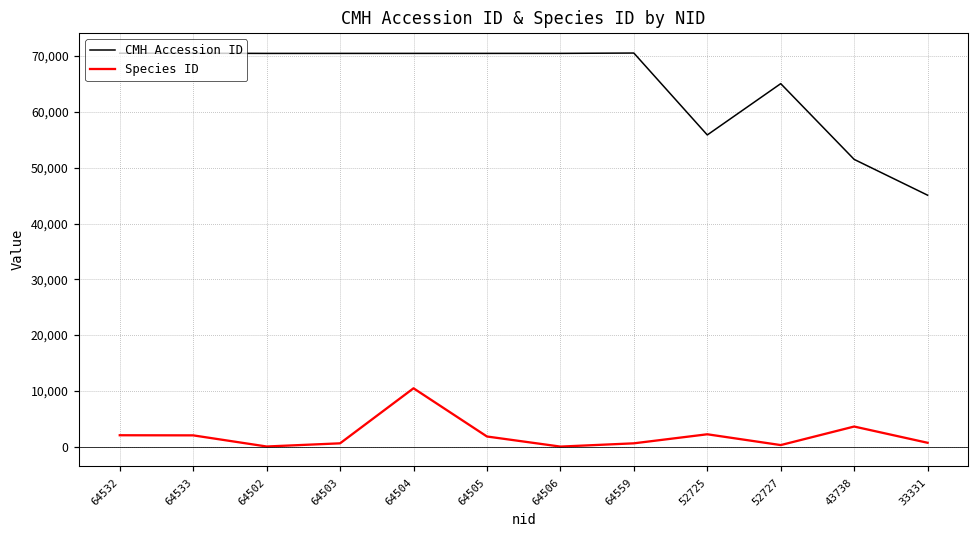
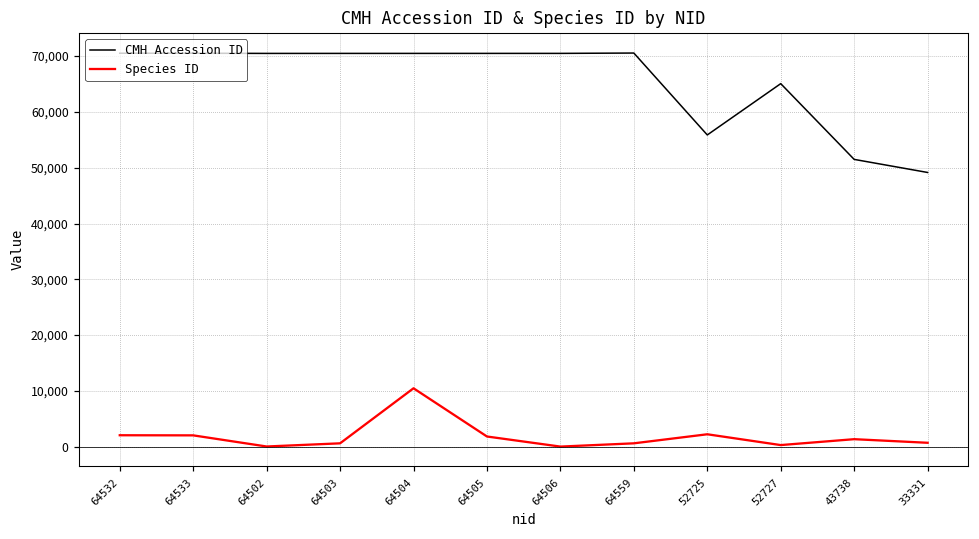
Species ID, 43738: 4,000 -> 1,000
CMH Accession ID, 33331: 45,000 -> 49,000
